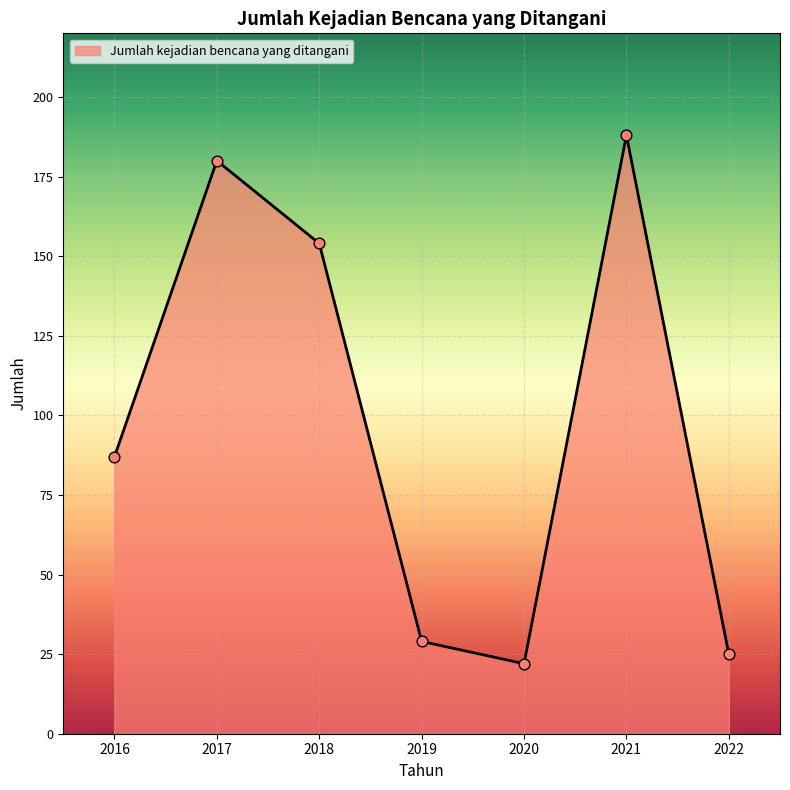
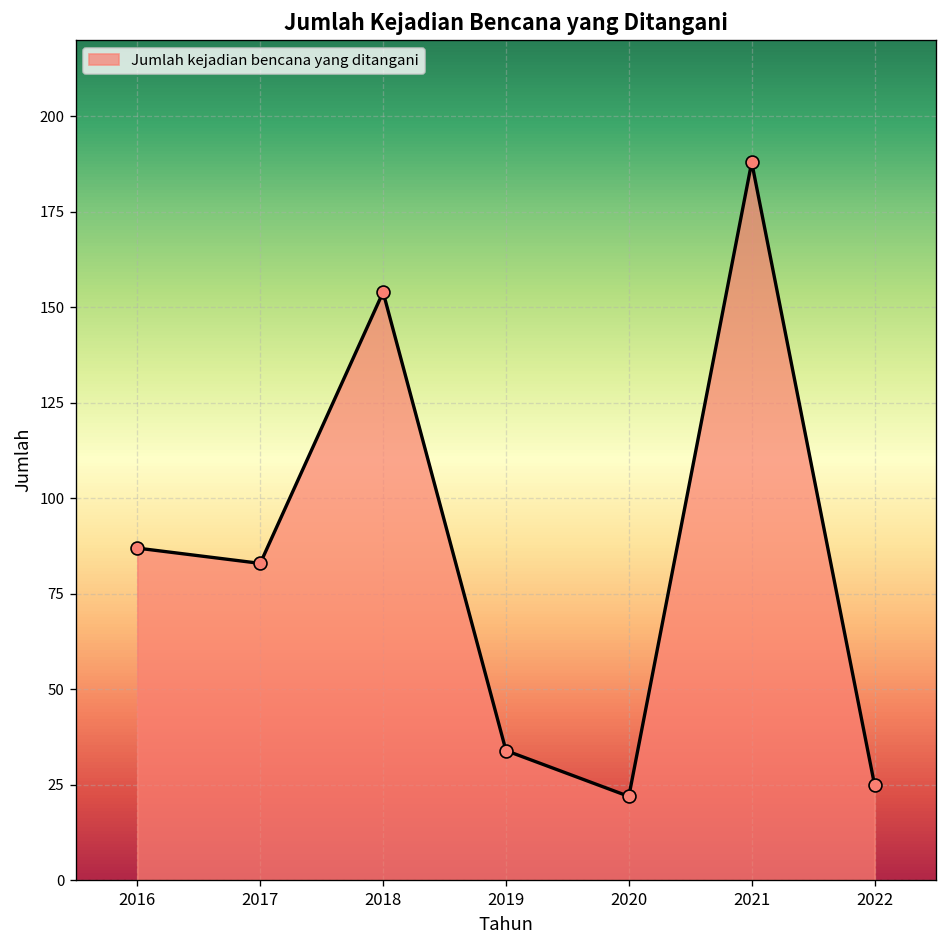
2017: 180 -> 83
2019: 29 -> 34
